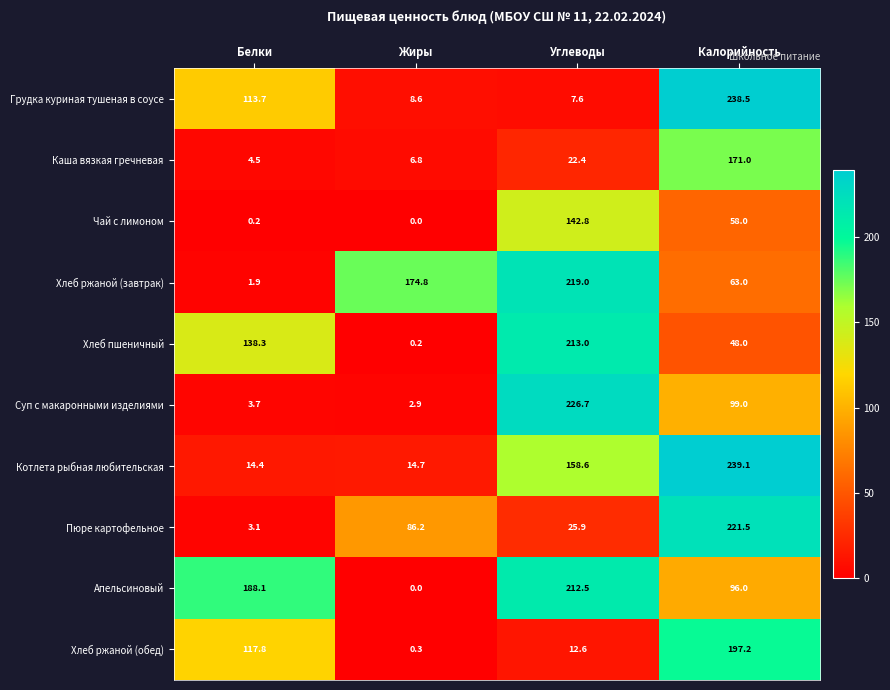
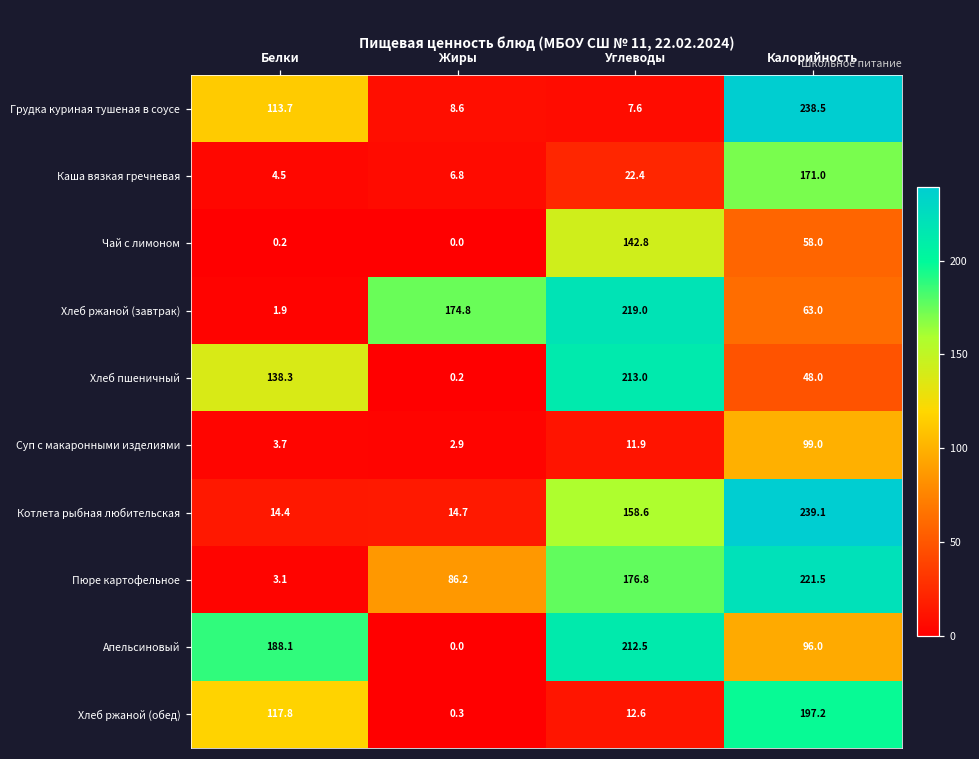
Суп с макаронными изделиями, Углеводы: 226.7 -> 11.9
Пюре картофельное, Углеводы: 25.9 -> 176.8
